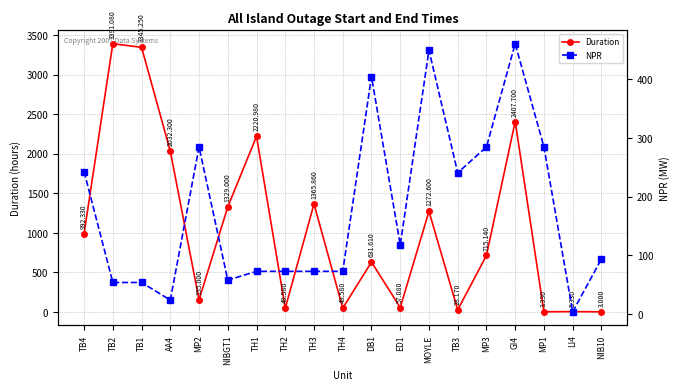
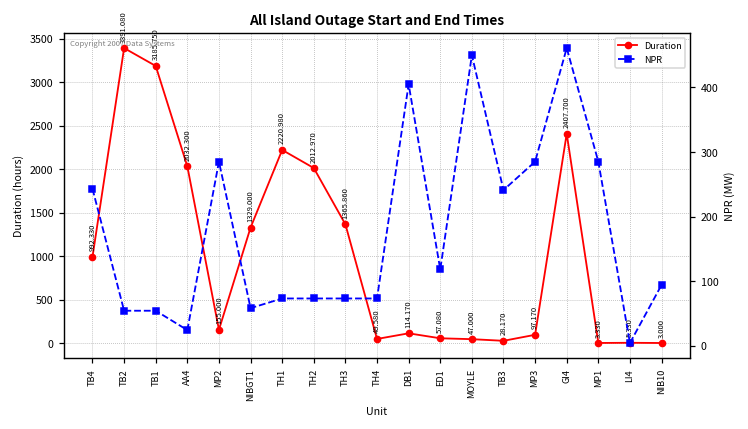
Duration, TB1: 3345.250 -> 3185.750
Duration, TH2: 49.580 -> 2012.970
Duration, DB1: 631.610 -> 114.170
Duration, MOYLE: 1272.600 -> 47.000
Duration, MP3: 715.140 -> 97.170
